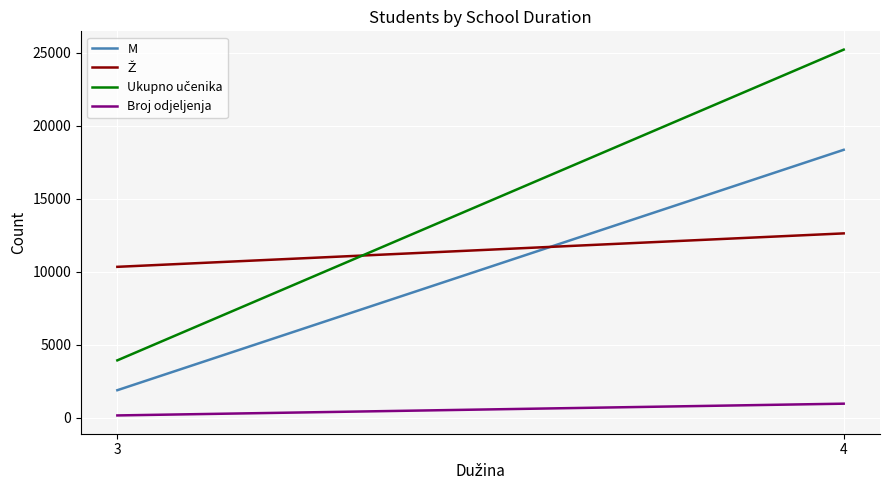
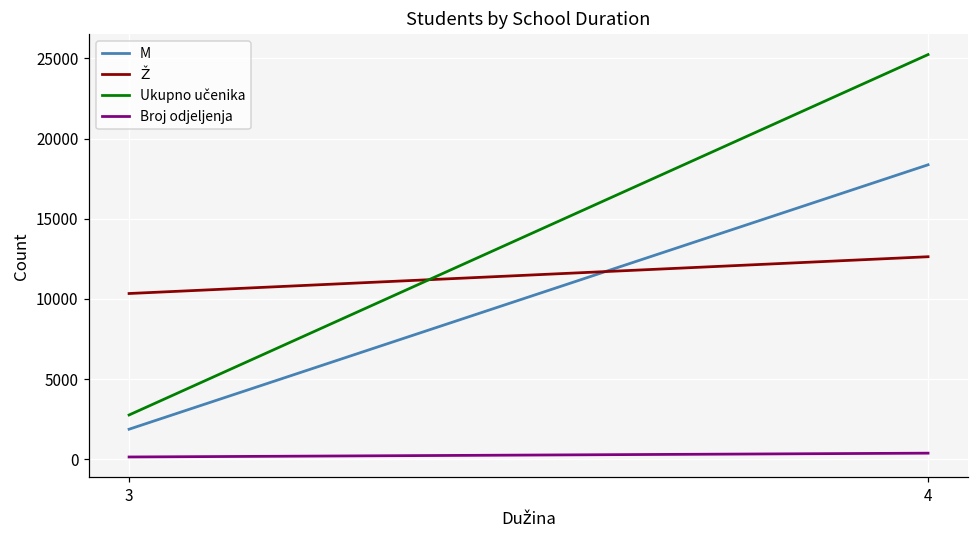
Ukupno učenika, 3: 3900 -> 2800
Broj odjeljenja, 4: 1000 -> 400
